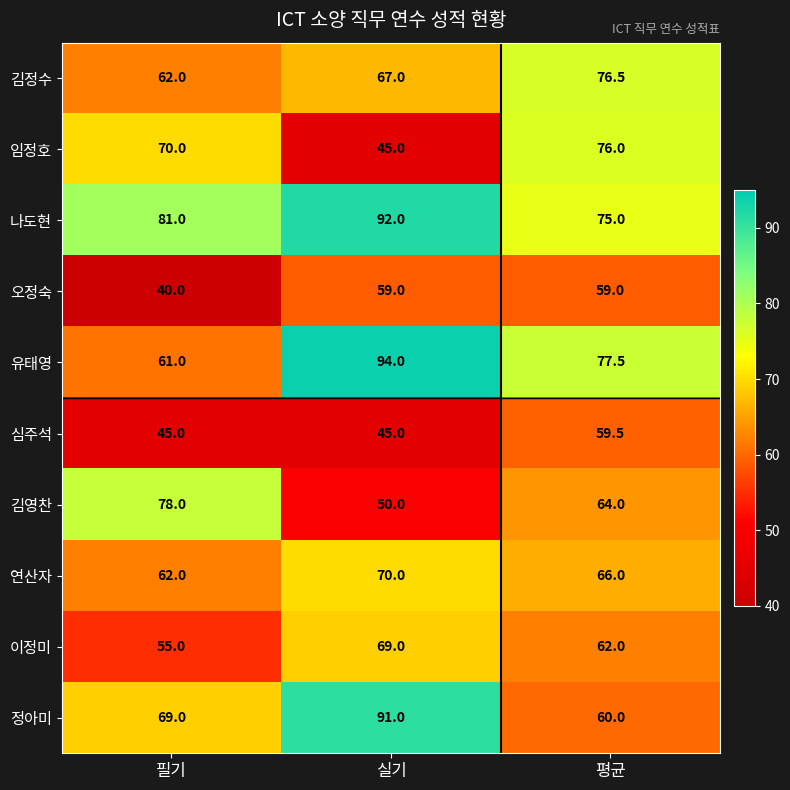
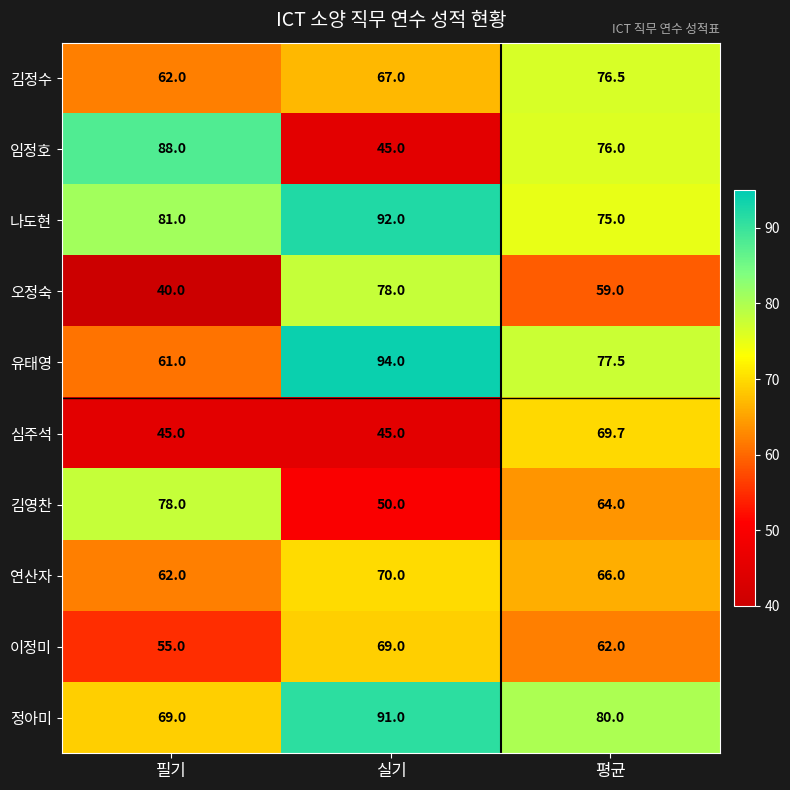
임정호, 필기: 70.0 -> 88.0
오정숙, 실기: 59.0 -> 78.0
심주석, 평균: 59.5 -> 69.7
정아미, 평균: 60.0 -> 80.0
